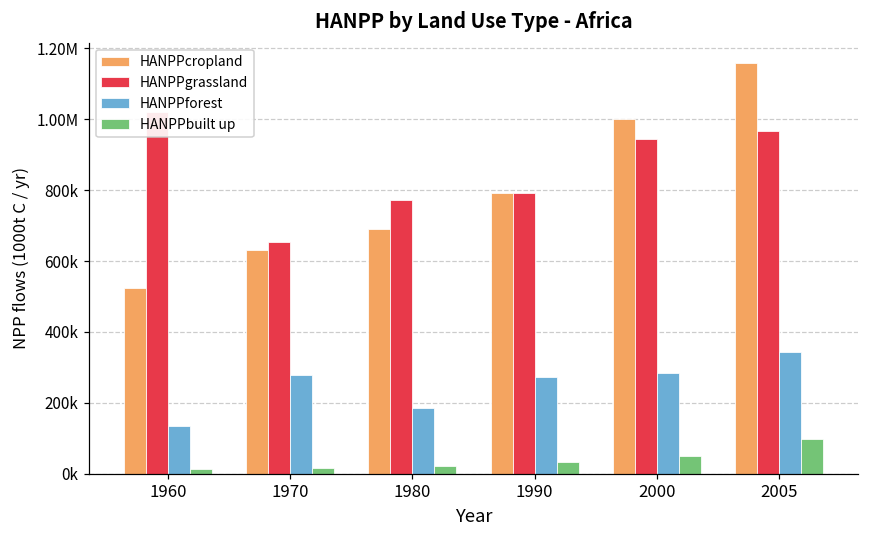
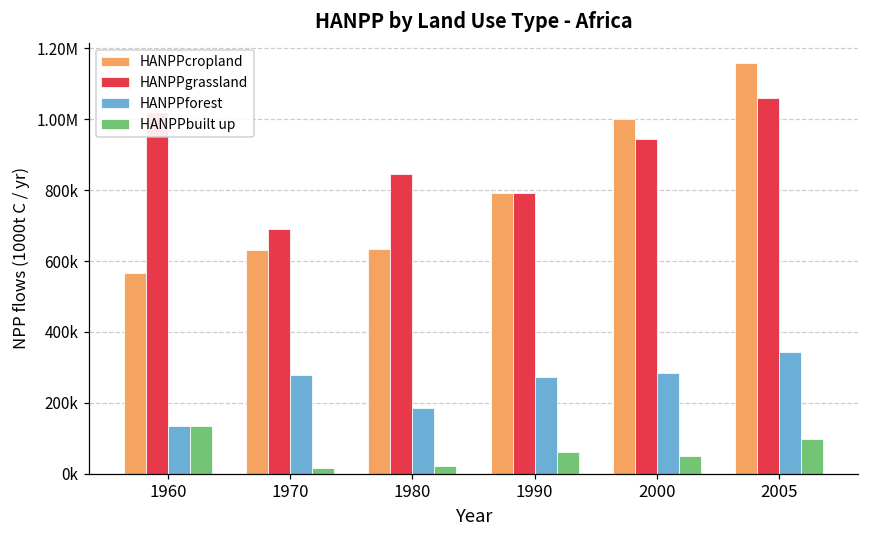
HANPPcropland, 1960: 520000 -> 570000
HANPPbuilt up, 1960: 10000 -> 130000
HANPPgrassland, 1970: 650000 -> 690000
HANPPcropland, 1980: 690000 -> 630000
HANPPgrassland, 1980: 770000 -> 850000
HANPPbuilt up, 1990: 30000 -> 60000
HANPPgrassland, 2005: 970000 -> 1060000
